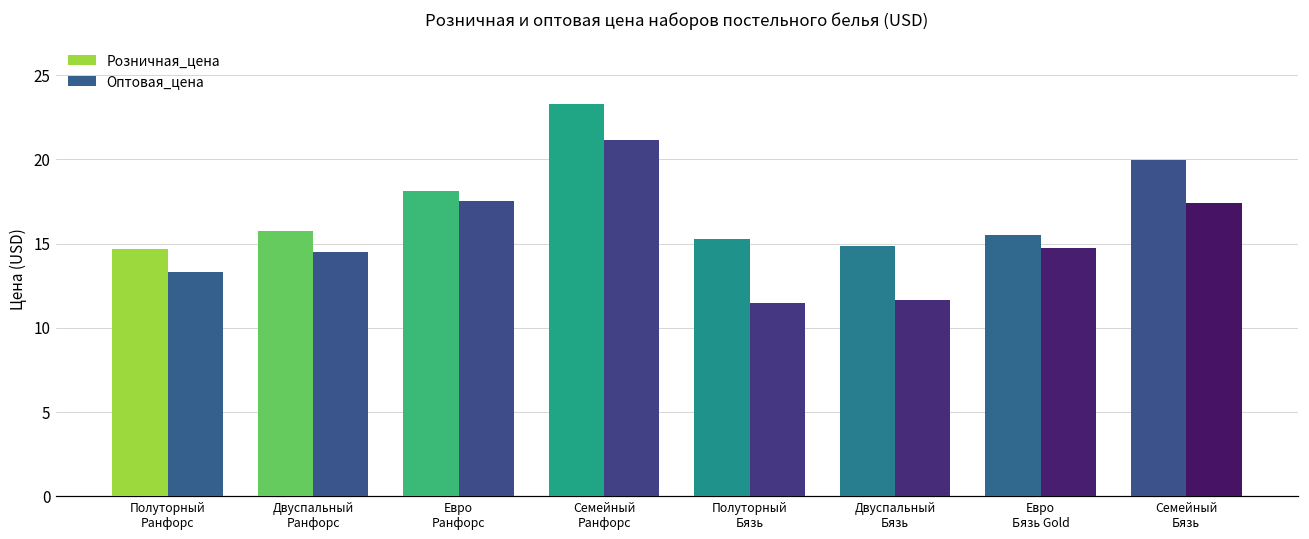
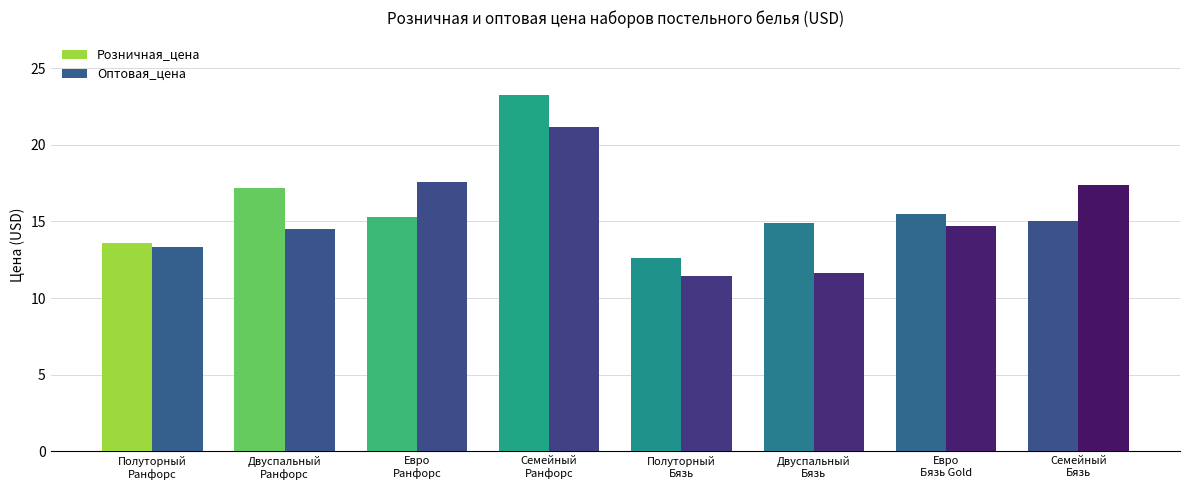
Розничная_цена, Полуторный Ранфорс: 14.7 -> 13.6
Розничная_цена, Двуспальный Ранфорс: 15.7 -> 17.2
Розничная_цена, Евро Ранфорс: 18.1 -> 15.3
Розничная_цена, Полуторный Бязь: 15.3 -> 12.6
Розничная_цена, Семейный Бязь: 20.0 -> 15.0
